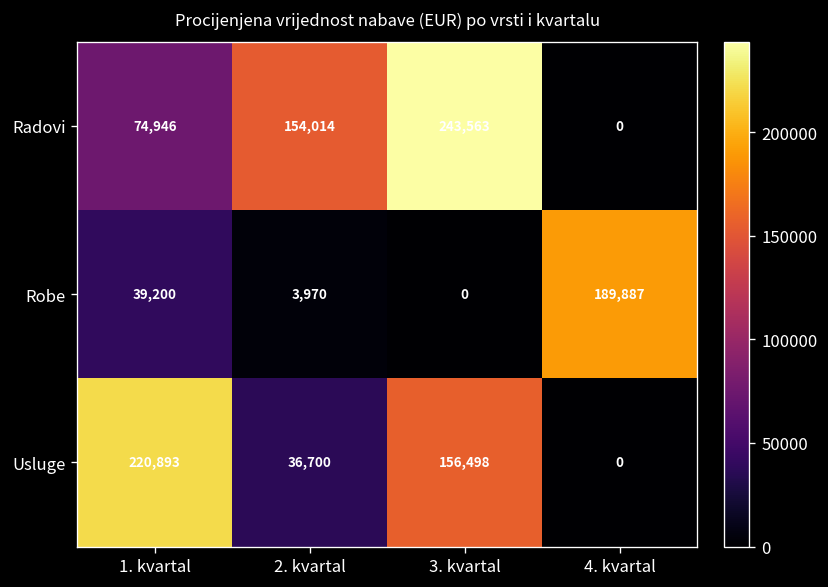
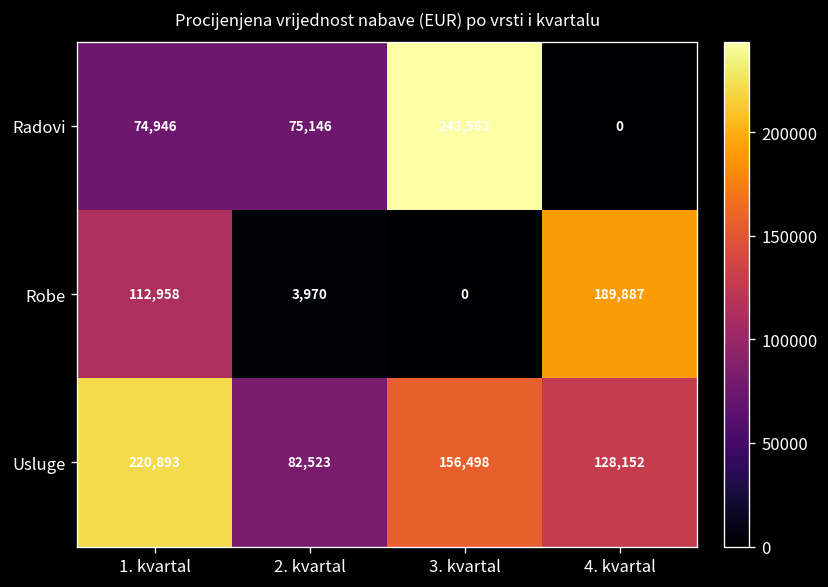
Radovi, 2. kvartal: 154,014 -> 75,146
Robe, 1. kvartal: 39,200 -> 112,958
Usluge, 2. kvartal: 36,700 -> 82,523
Usluge, 4. kvartal: 0 -> 128,152
